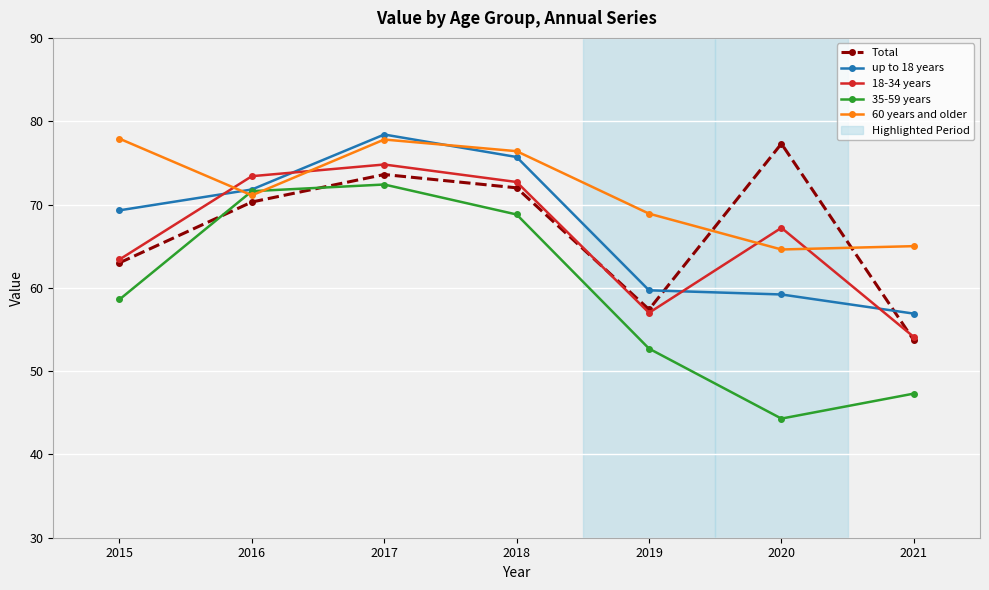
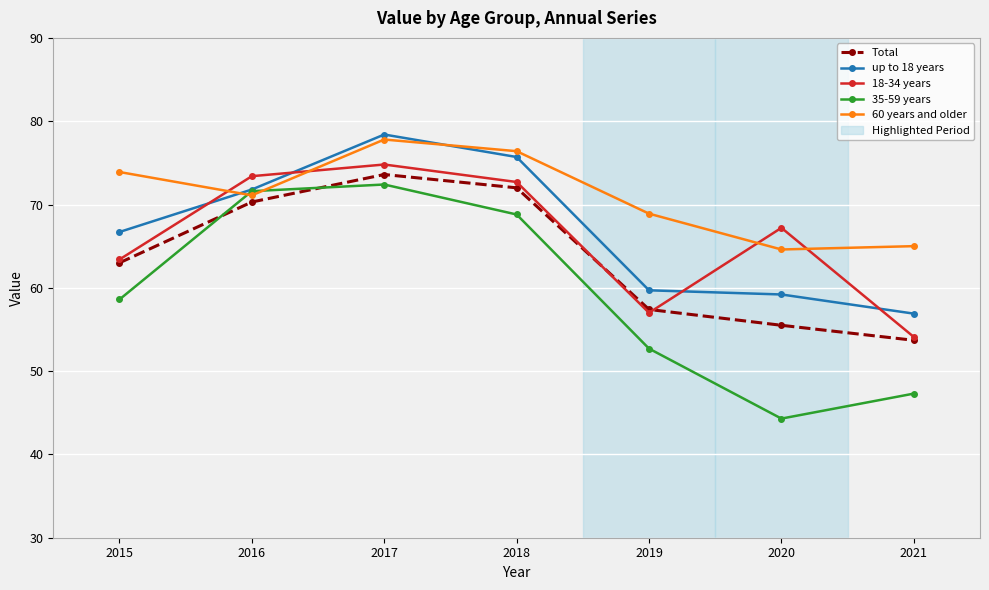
up to 18 years, 2015: 69 -> 67
60 years and older, 2015: 78 -> 74
Total, 2020: 77 -> 56
